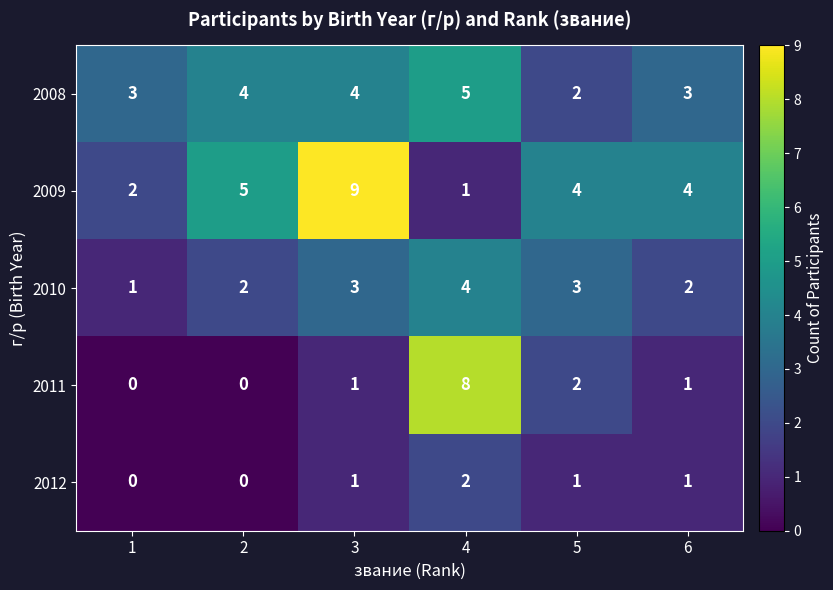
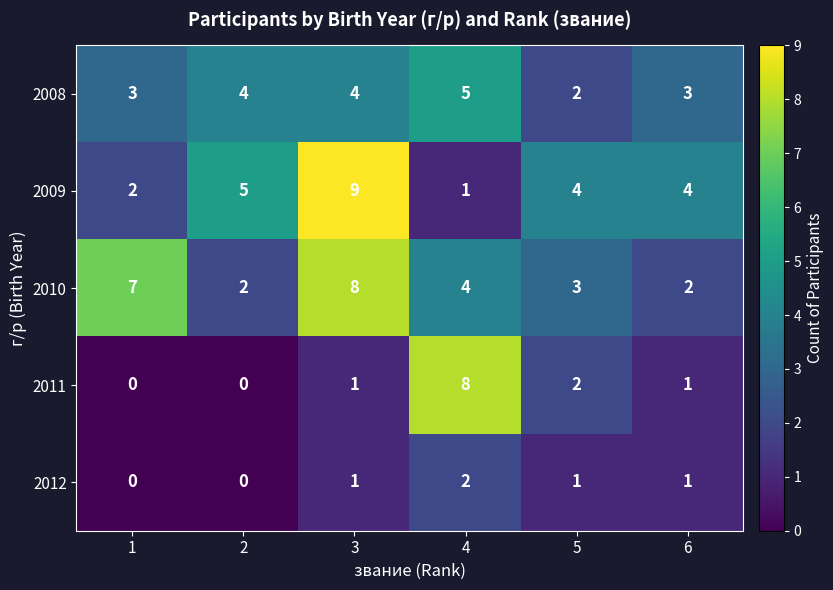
2010, 1: 1 -> 7
2010, 3: 3 -> 8
